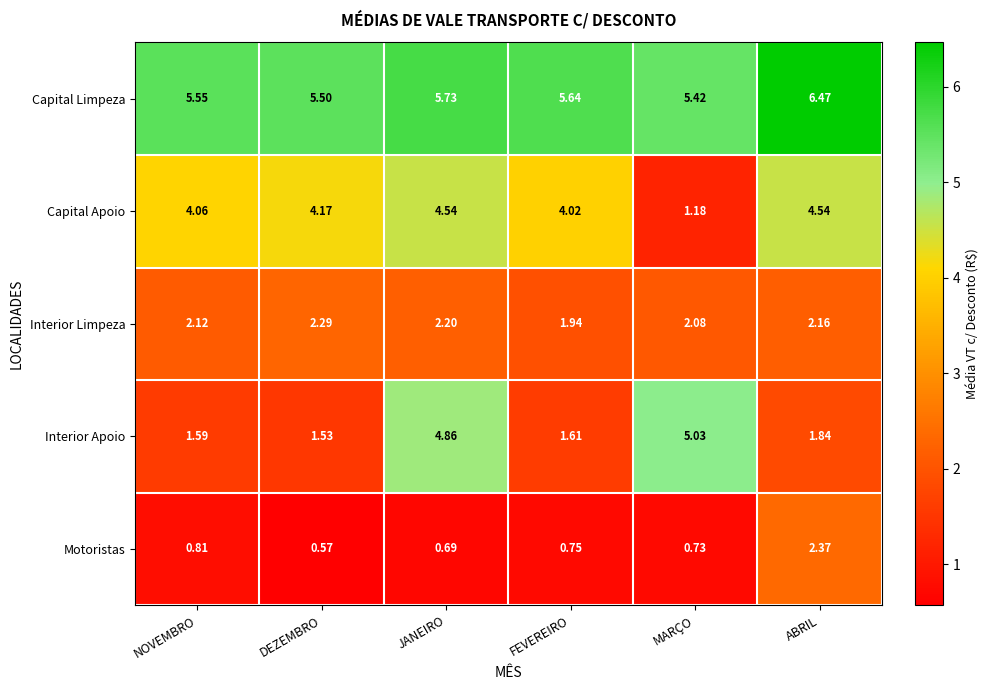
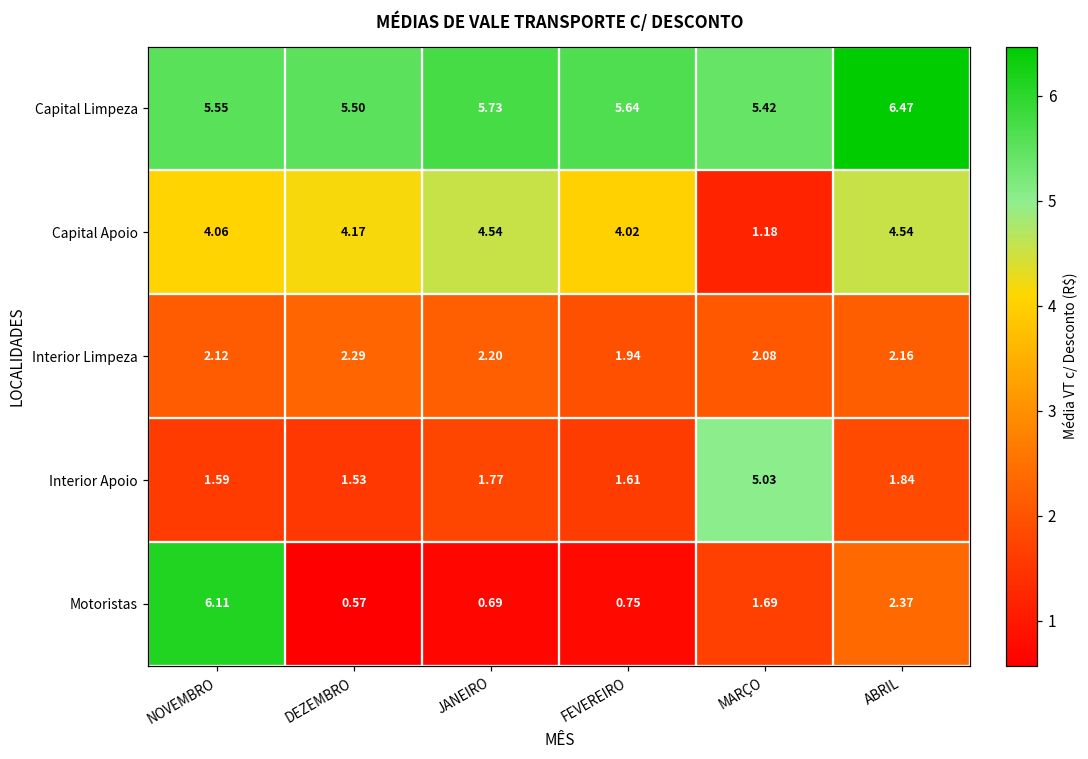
Interior Apoio, JANEIRO: 4.86 -> 1.77
Motoristas, NOVEMBRO: 0.81 -> 6.11
Motoristas, MARÇO: 0.73 -> 1.69
